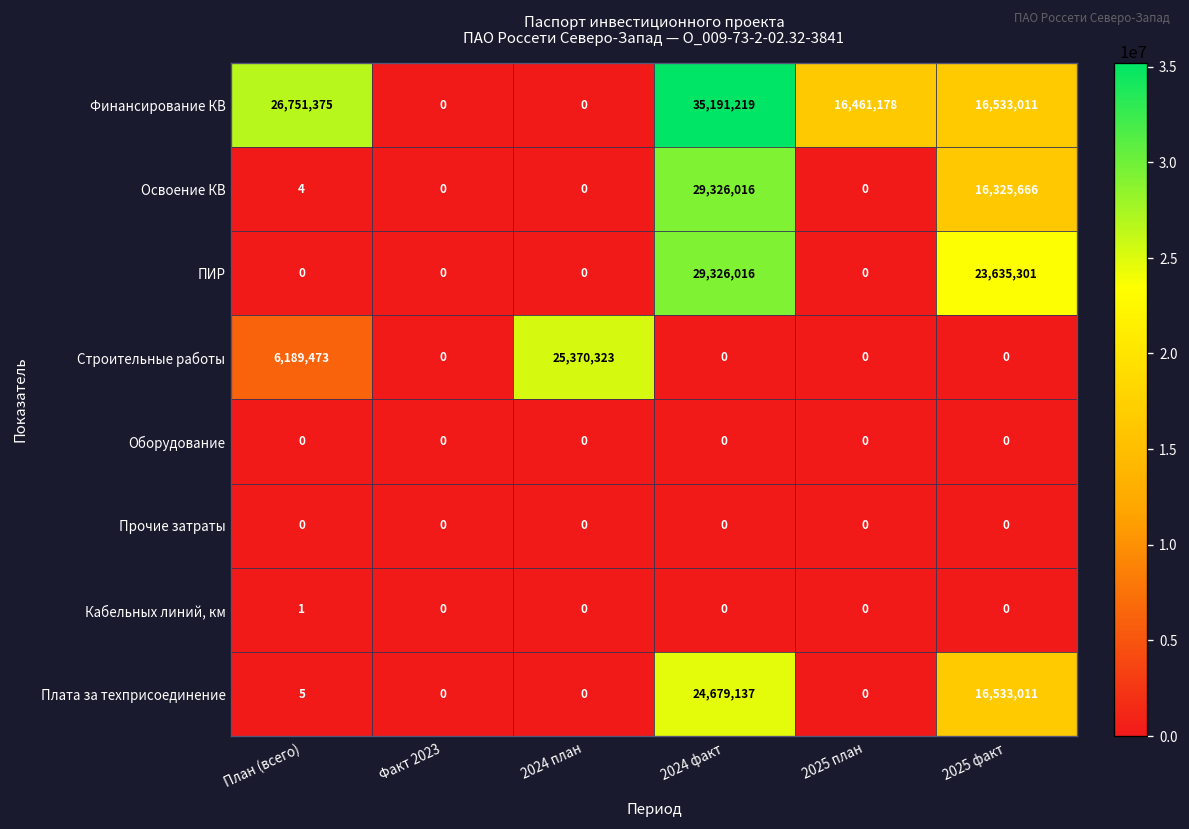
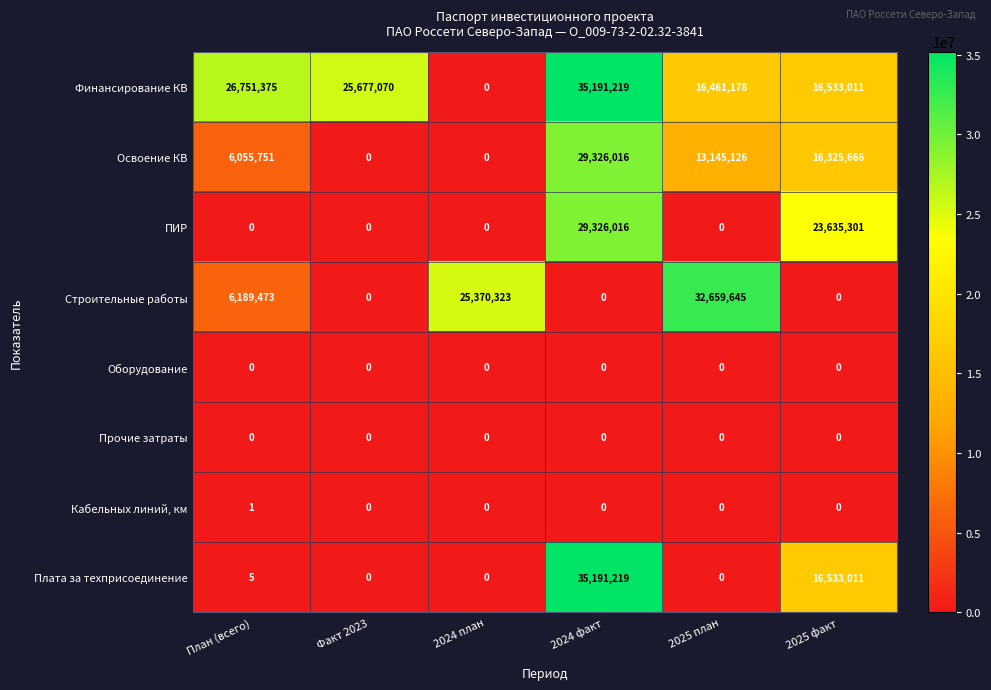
Финансирование КВ, Факт 2023: 0 -> 25,677,070
Освоение КВ, План (всего): 4 -> 6,055,751
Освоение КВ, 2025 план: 0 -> 13,145,126
Строительные работы, 2025 план: 0 -> 32,659,645
Плата за техприсоединение, 2024 факт: 24,679,137 -> 35,191,219
